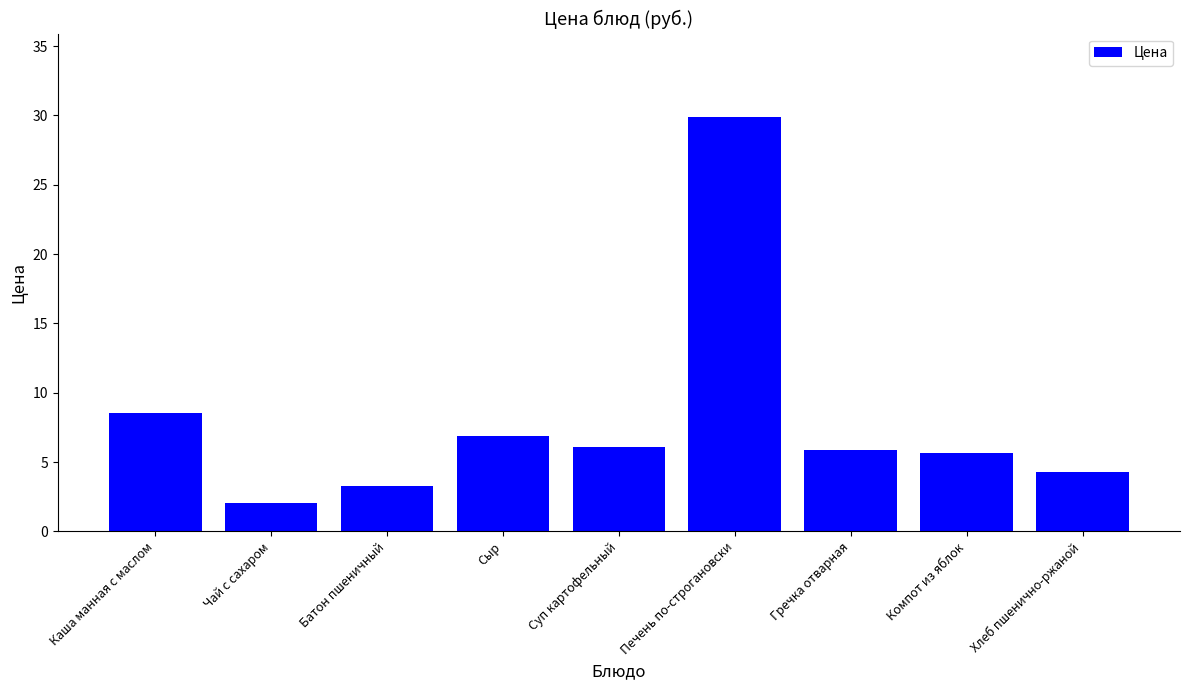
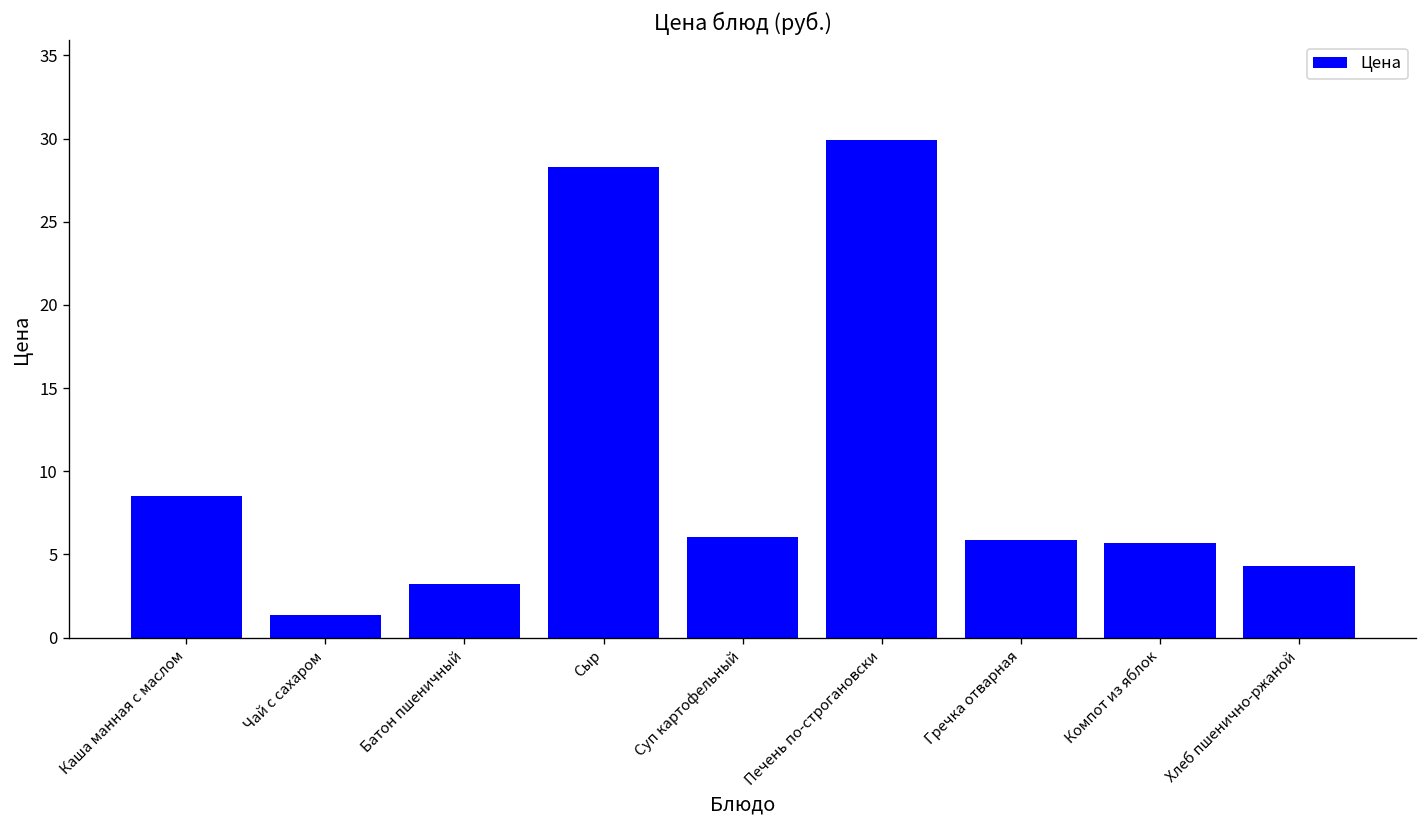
Чай с сахаром: 2.1 -> 1.4
Сыр: 6.9 -> 28.3
